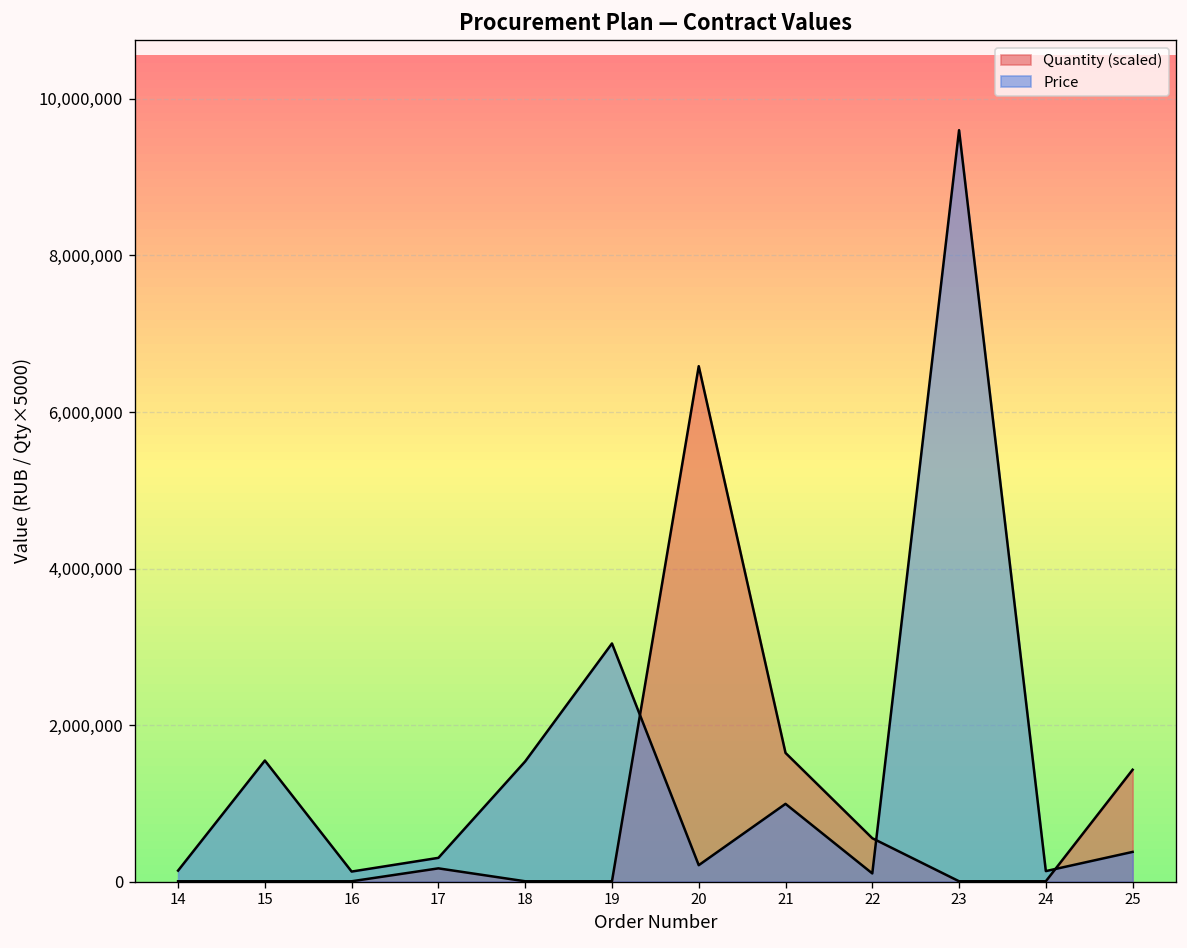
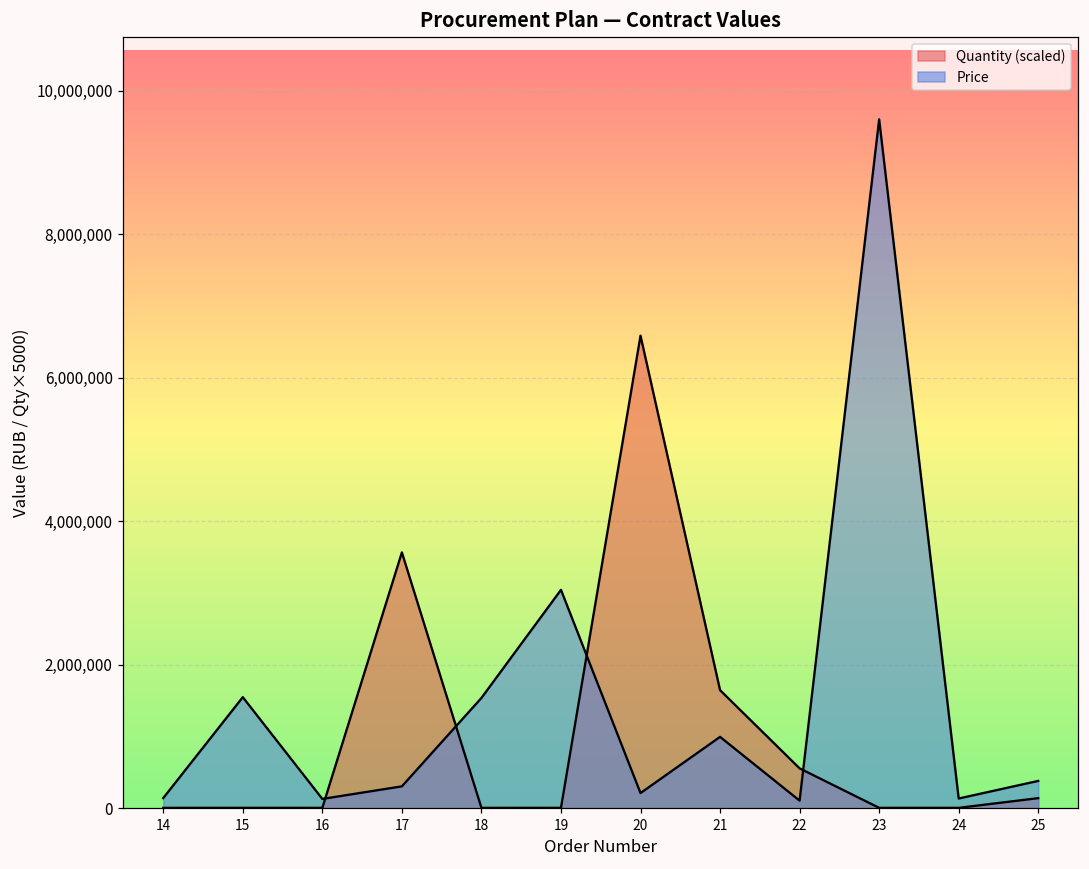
Quantity (scaled), 17: 200,000 -> 3,600,000
Quantity (scaled), 25: 1,400,000 -> 100,000
